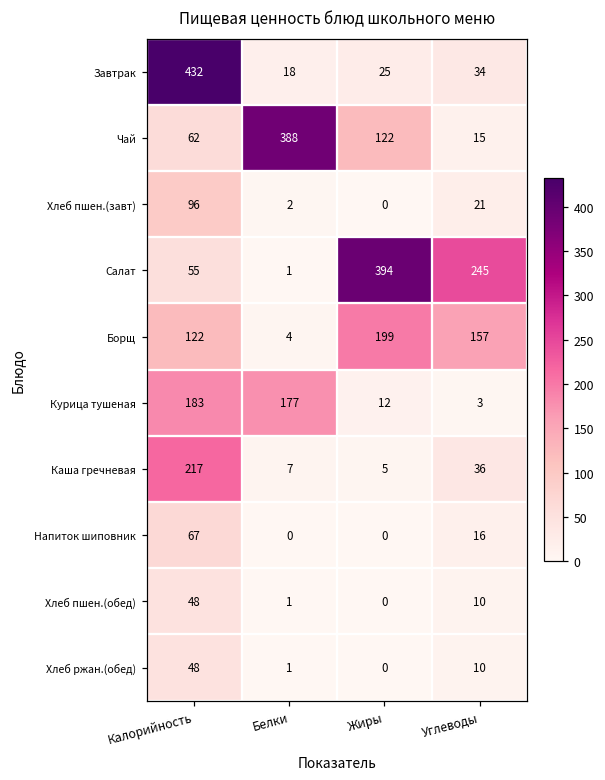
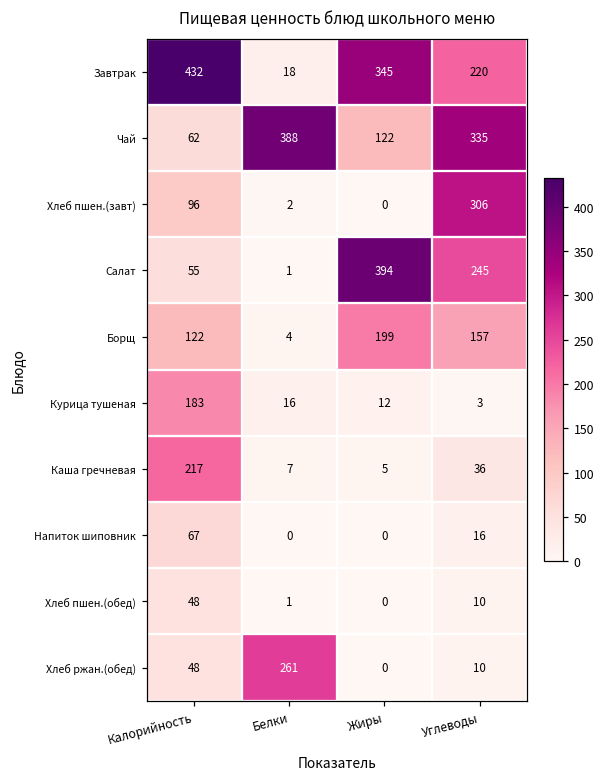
Завтрак, Жиры: 25 -> 345
Завтрак, Углеводы: 34 -> 220
Чай, Углеводы: 15 -> 335
Хлеб пшен.(завт), Углеводы: 21 -> 306
Курица тушеная, Белки: 177 -> 16
Хлеб ржан.(обед), Белки: 1 -> 261
